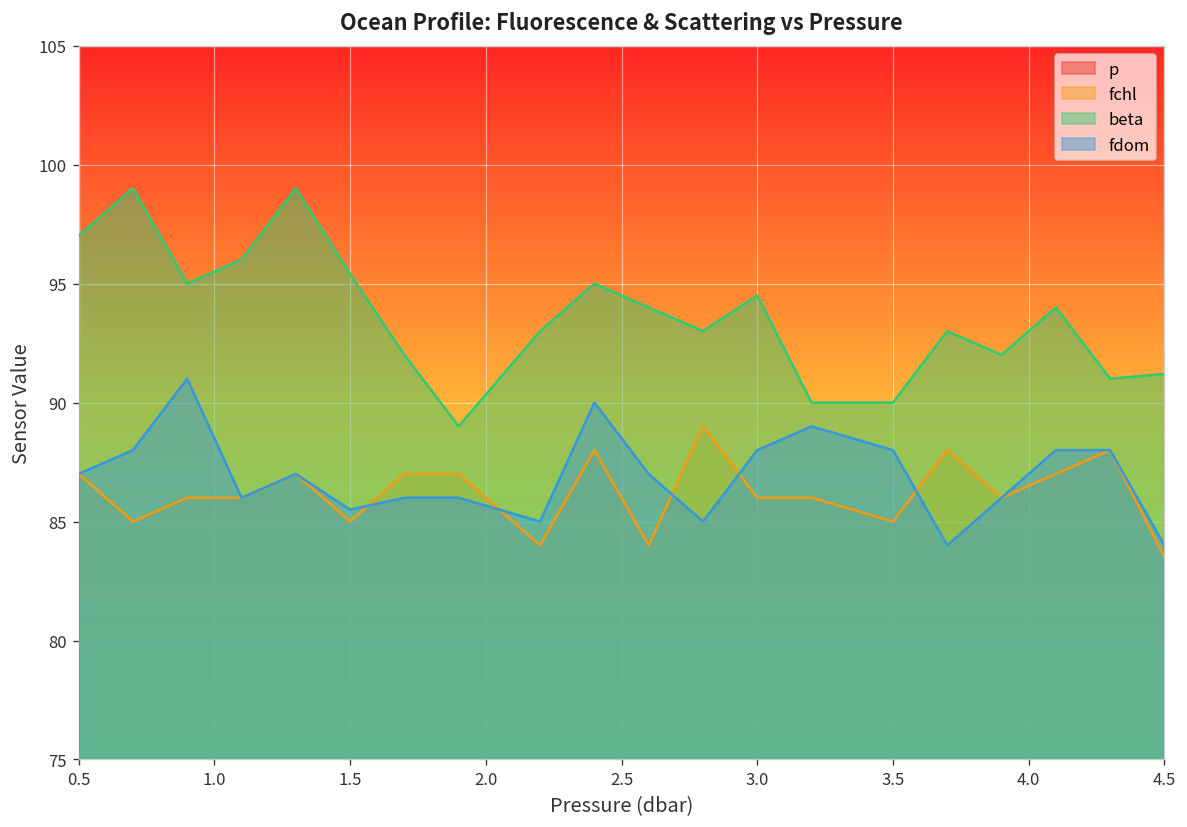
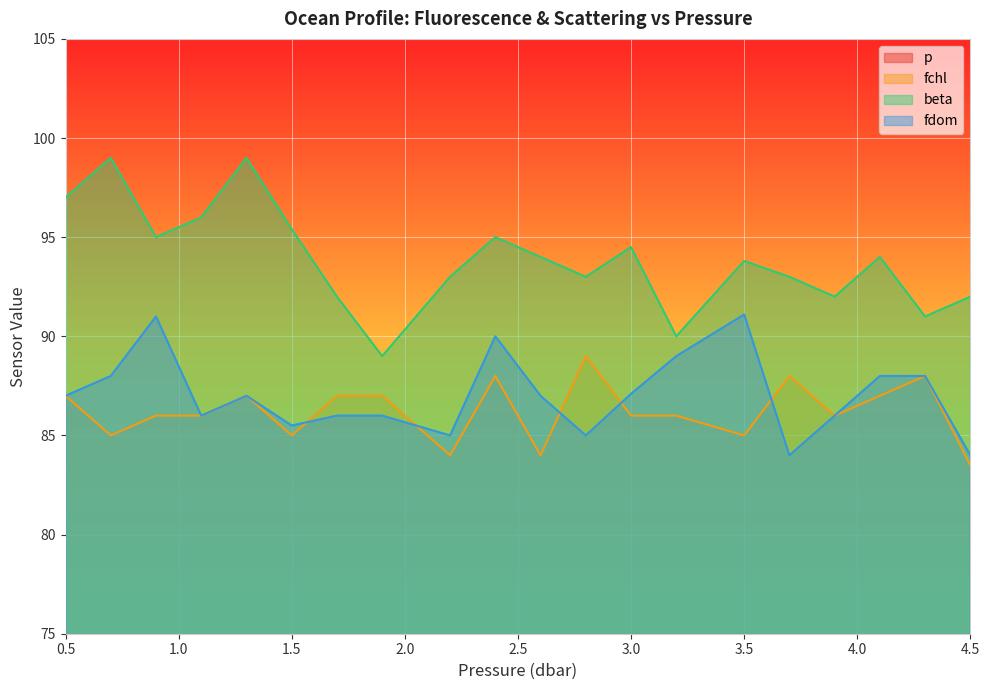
fdom, 3.0: 88.0 -> 87.1
beta, 3.5: 90.0 -> 93.8
fdom, 3.5: 88.0 -> 91.1
beta, 4.5: 91.2 -> 92.0
